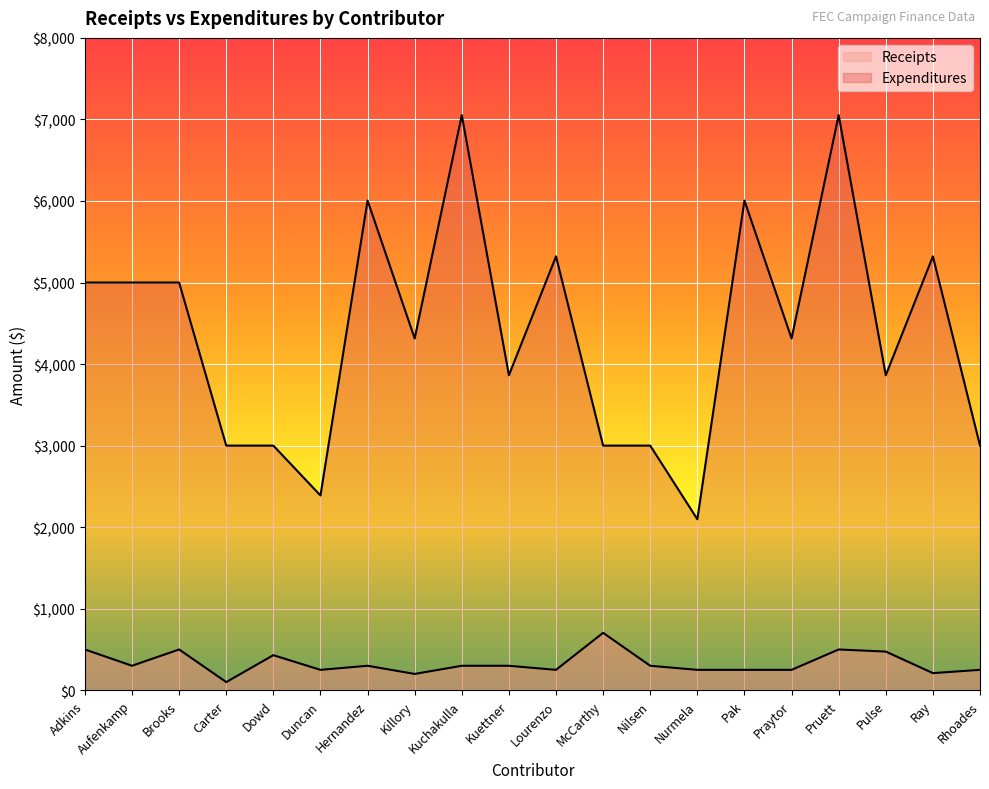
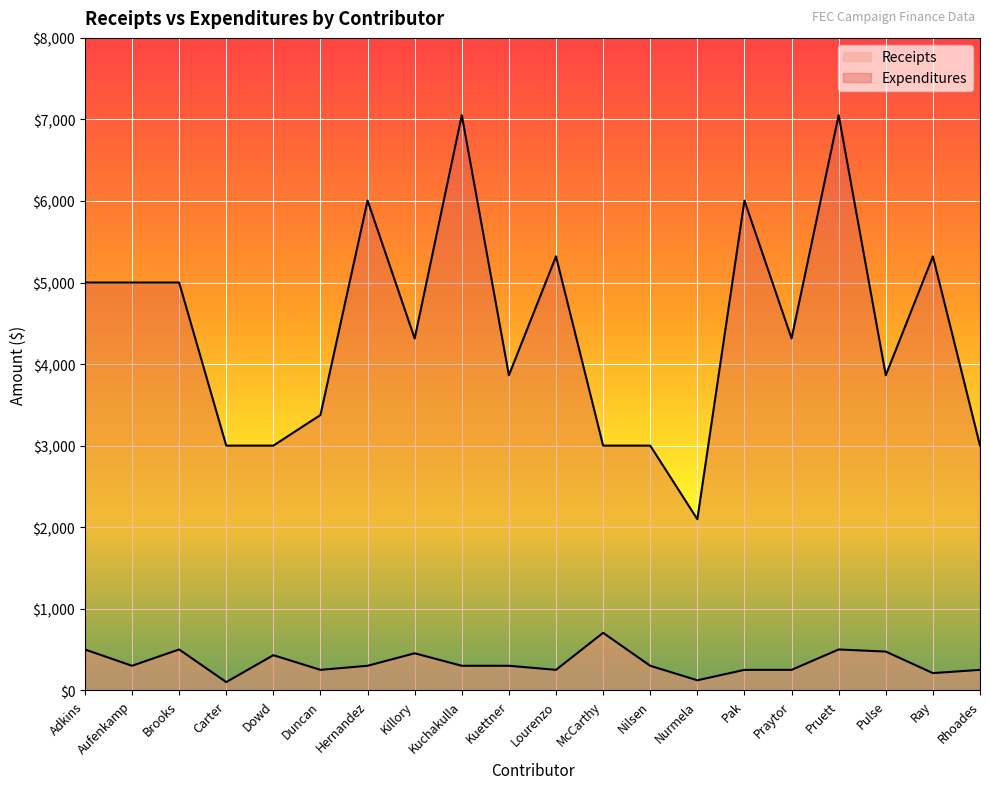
Expenditures, Duncan: $2,400 -> $3,400
Receipts, Killory: $200 -> $500
Receipts, Nurmela: $300 -> $100
